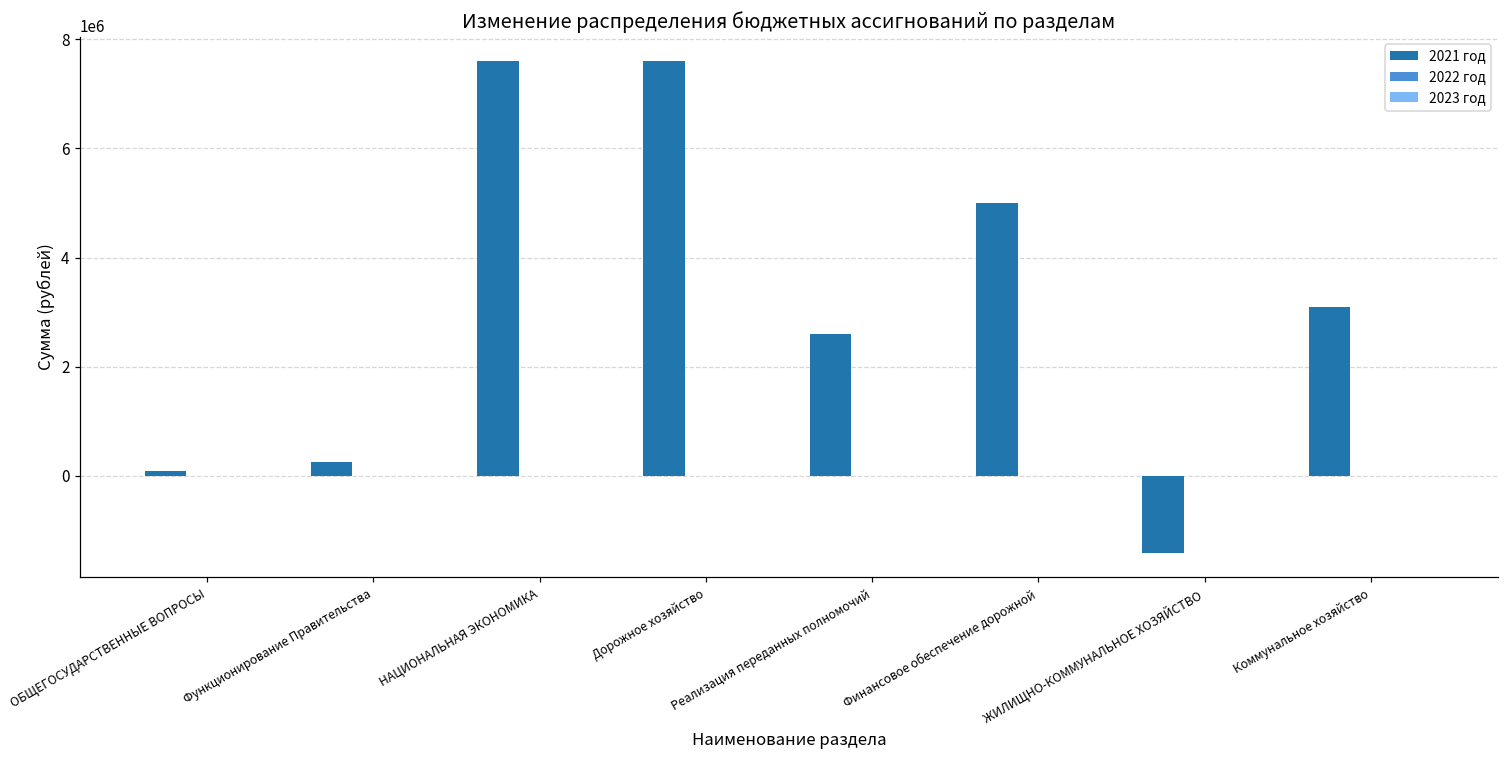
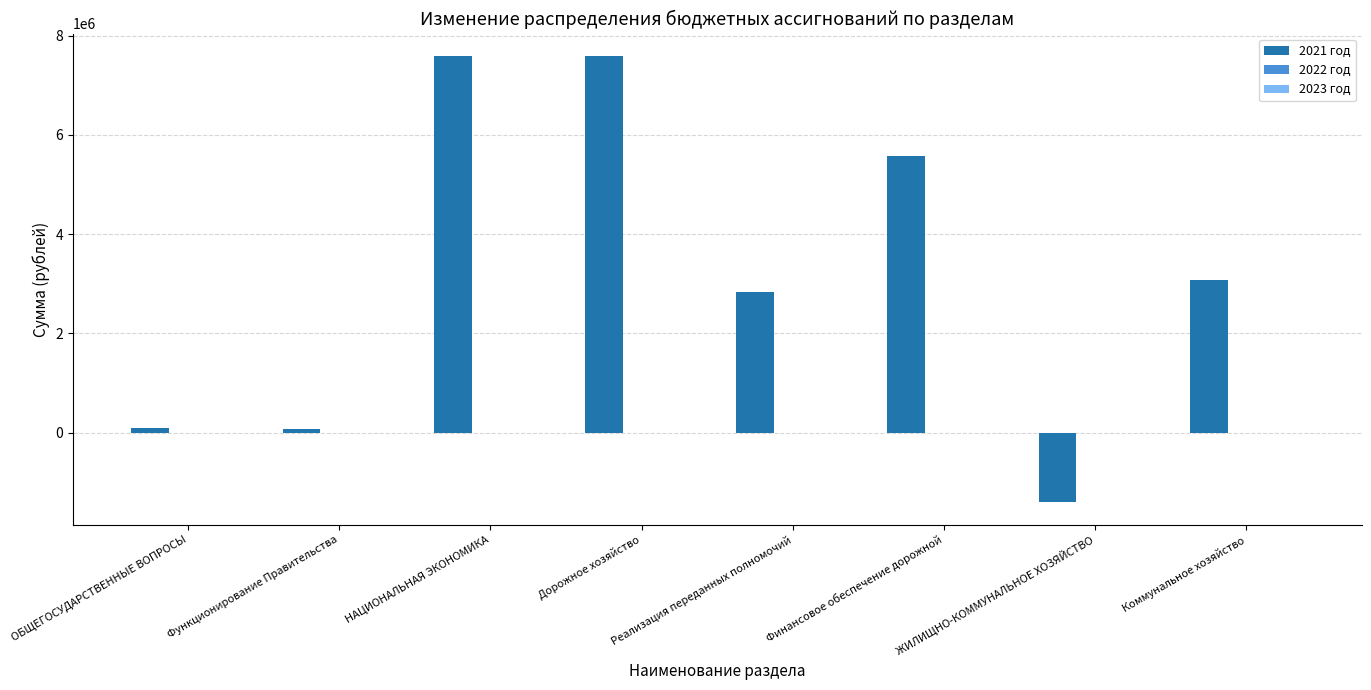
2021 год, Функционирование Правительства: 300000 -> 100000
2021 год, Реализация переданных полномочий: 2600000 -> 2800000
2021 год, Финансовое обеспечение дорожной: 5000000 -> 5600000
